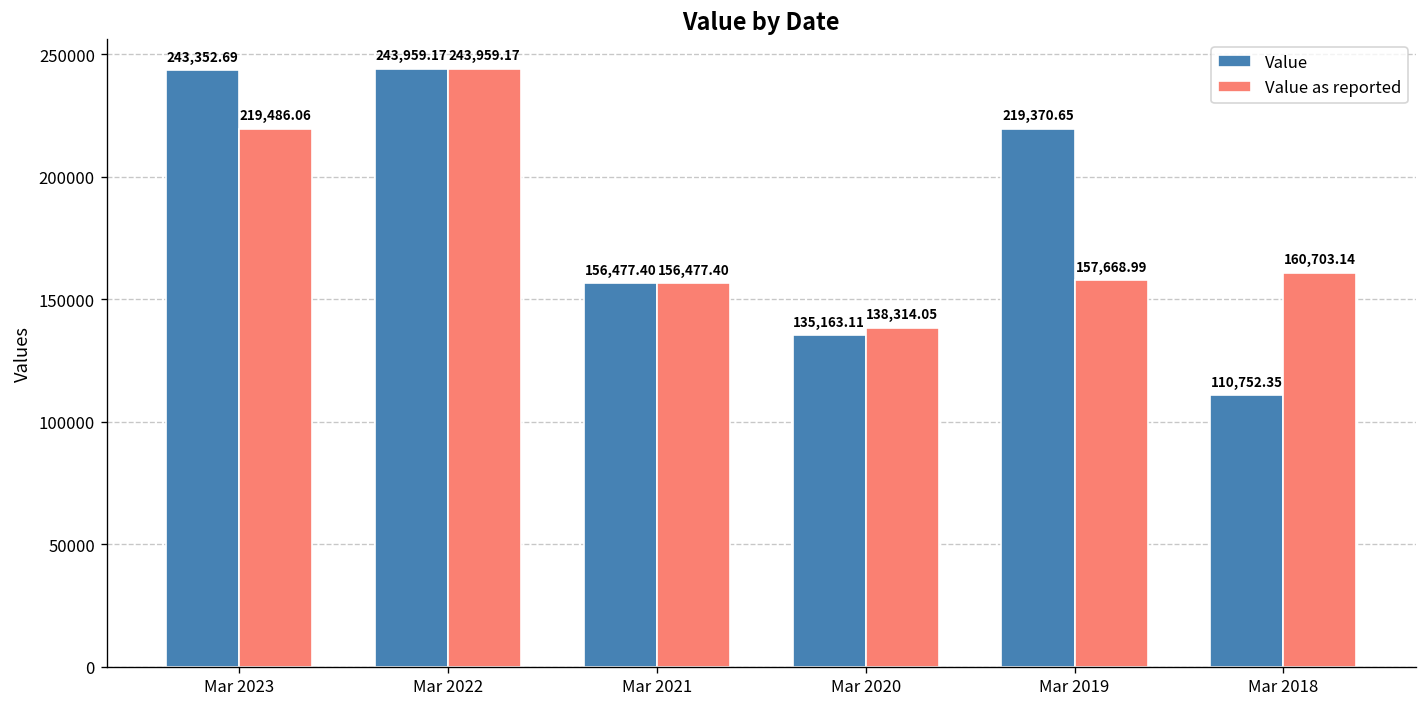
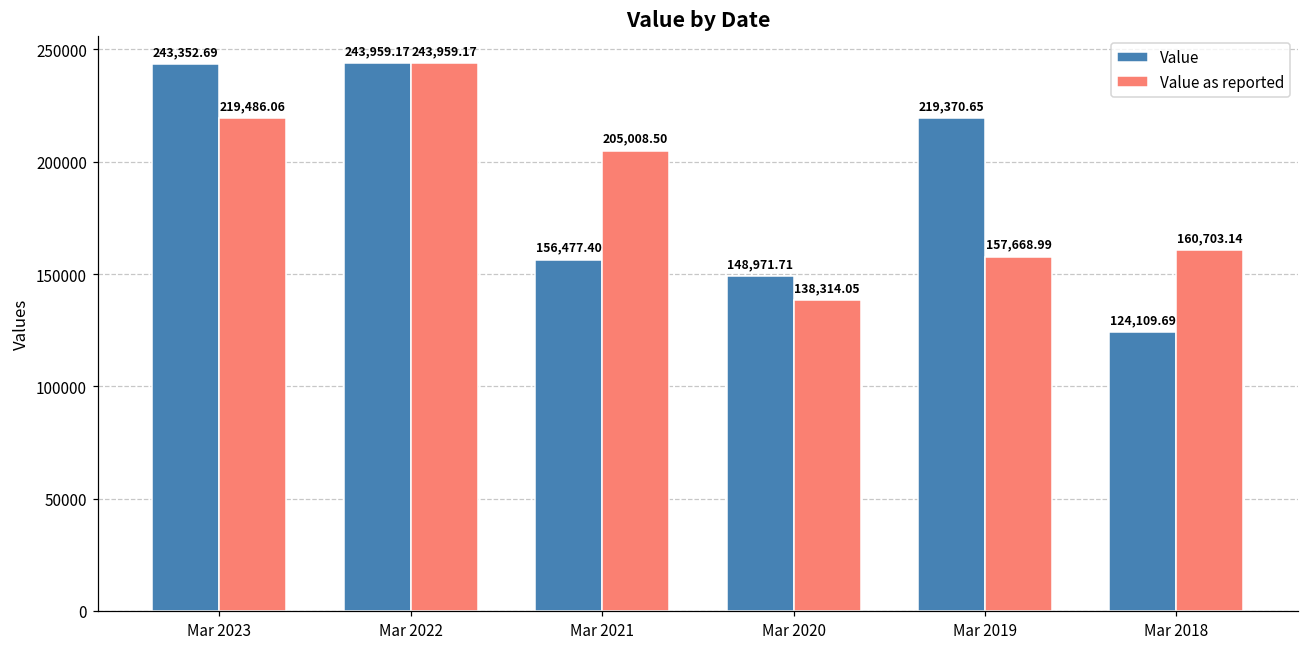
Value as reported, Mar 2021: 156,477.40 -> 205,008.50
Value, Mar 2020: 135,163.11 -> 148,971.71
Value, Mar 2018: 110,752.35 -> 124,109.69
